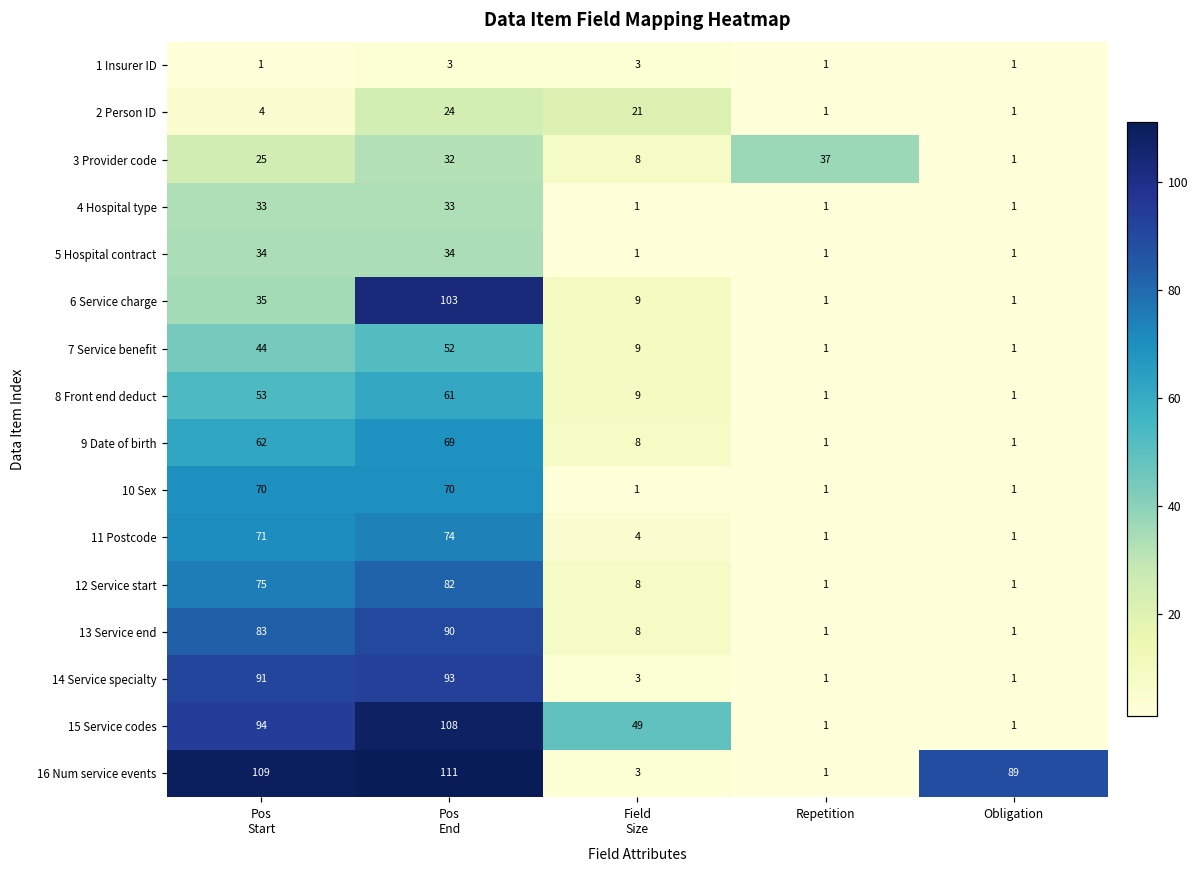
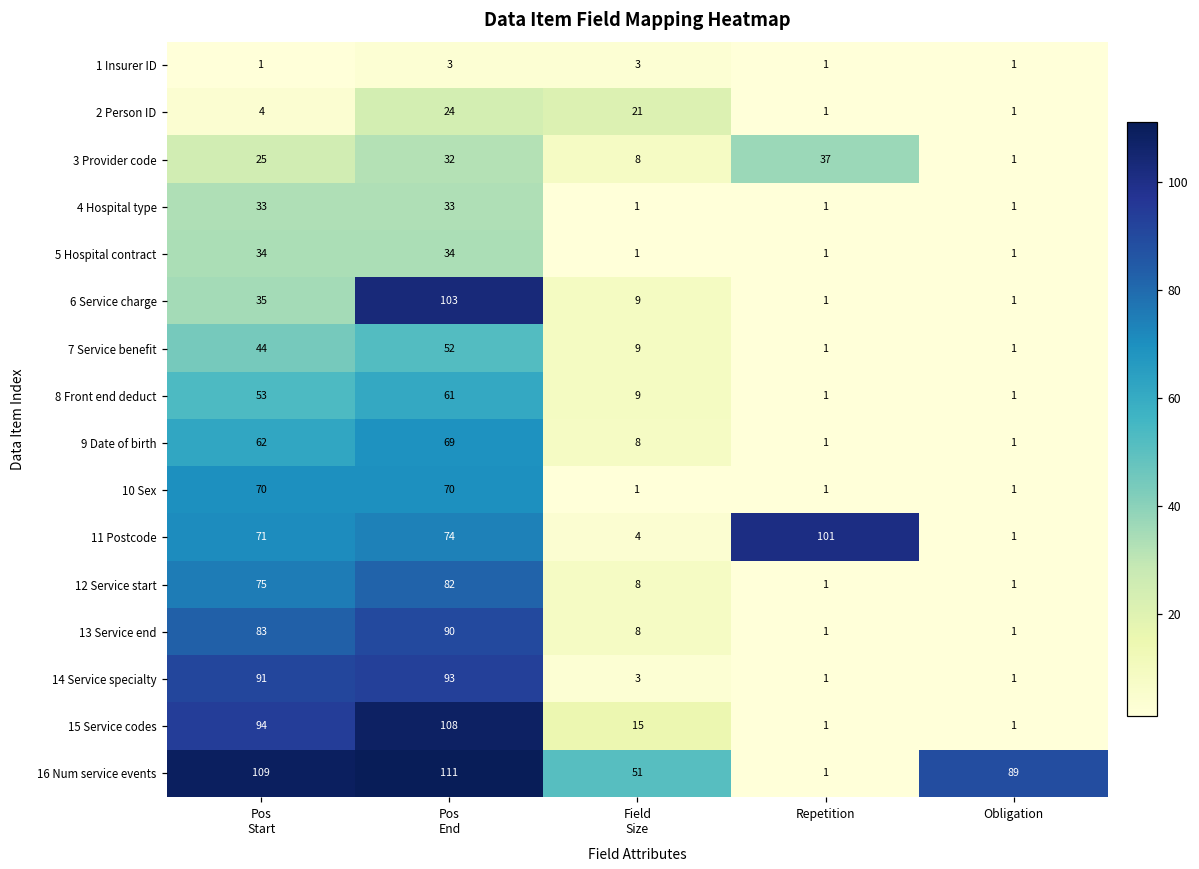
11 Postcode, Repetition: 1 -> 101
15 Service codes, Field Size: 49 -> 15
16 Num service events, Field Size: 3 -> 51
